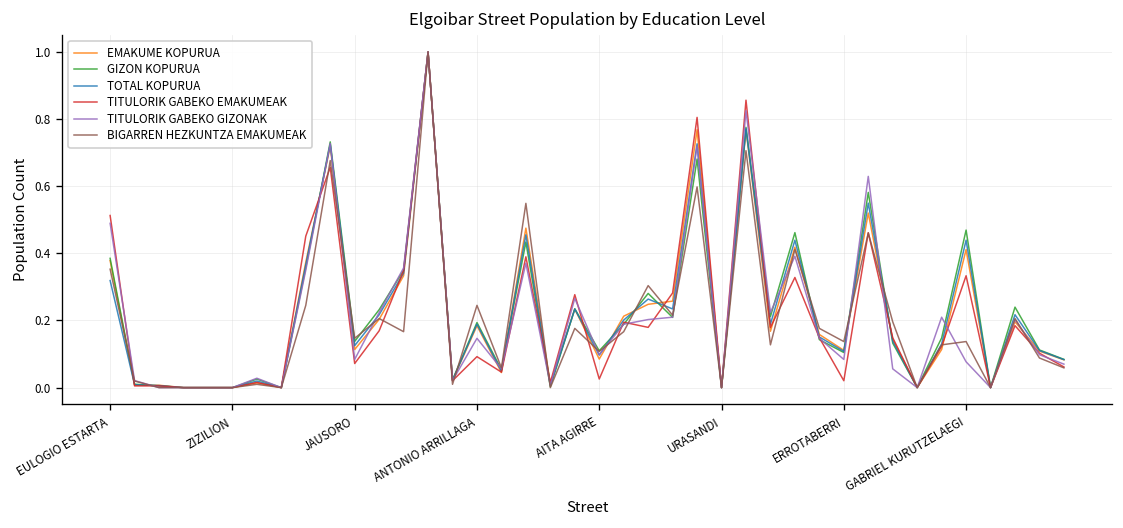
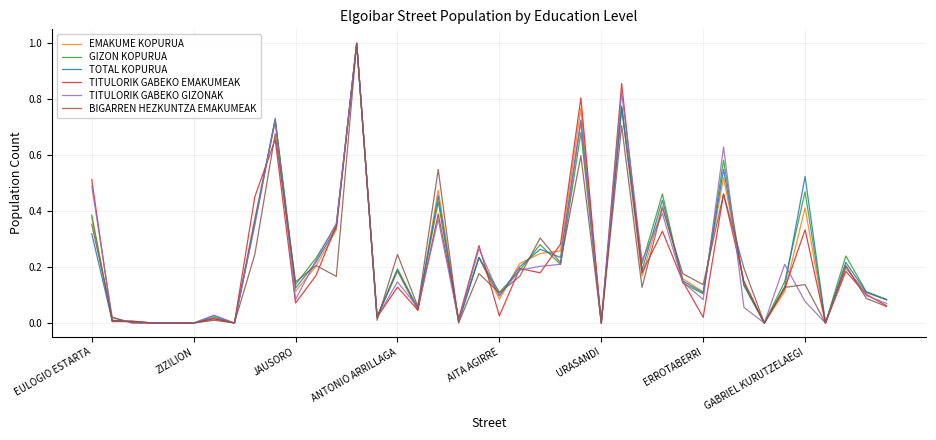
TITULORIK GABEKO EMAKUMEAK, ANTONIO ARRILLAGA: 0.09 -> 0.13
TOTAL KOPURUA, GABRIEL KURUTZELAEGI: 0.44 -> 0.52
